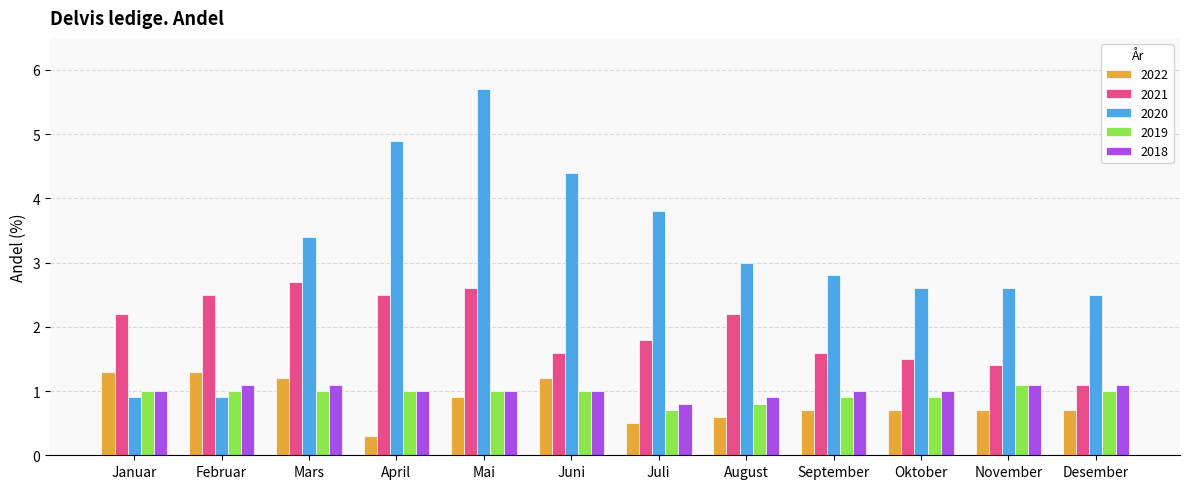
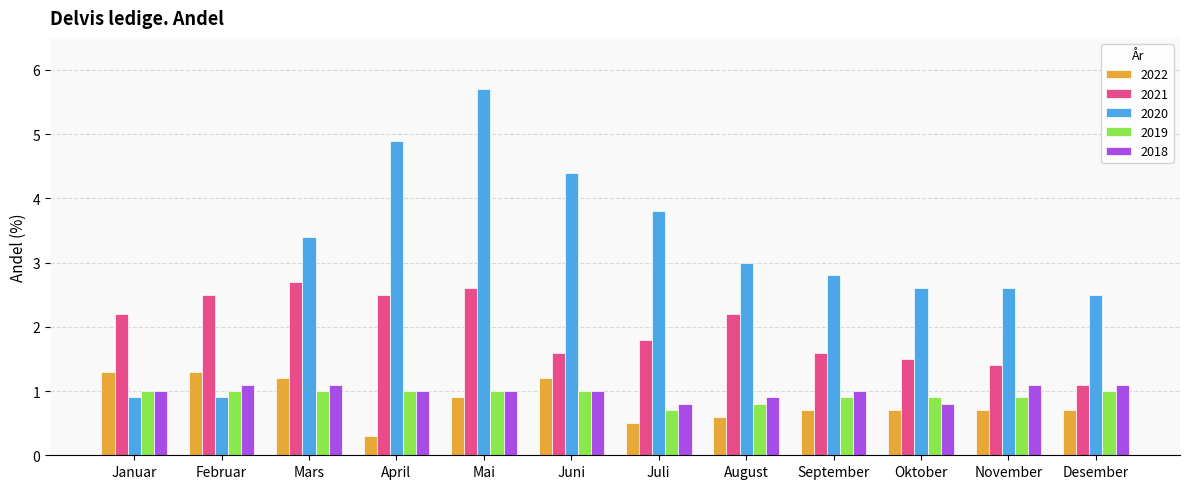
2018, Oktober: 1.0 -> 0.8
2019, November: 1.1 -> 0.9
